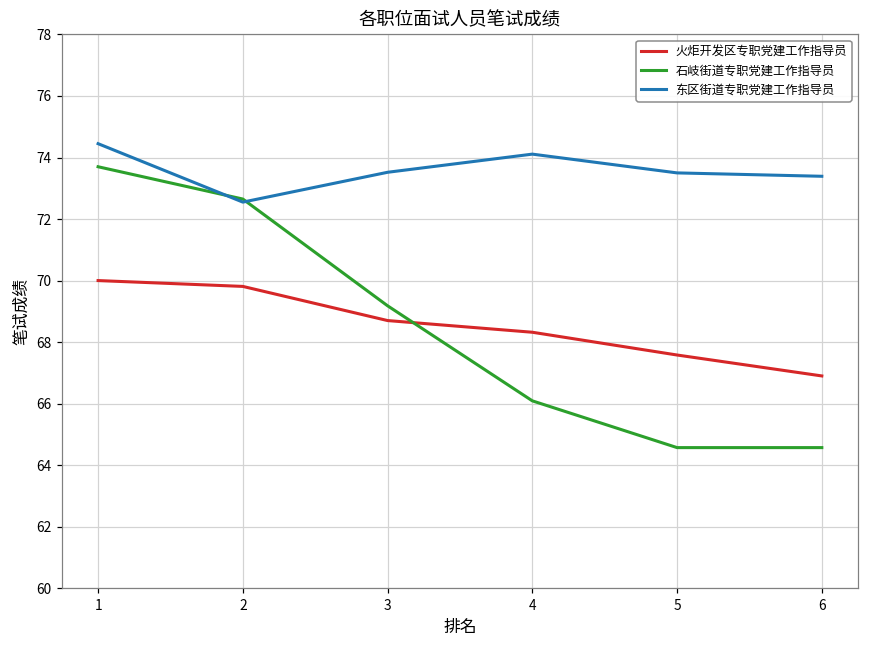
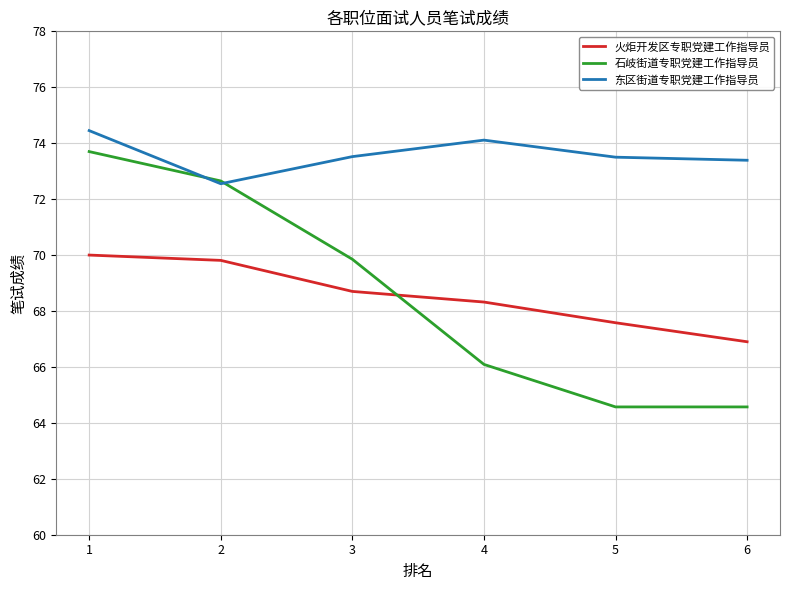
石岐街道专职党建工作指导员, 3: 69.2 -> 69.9
